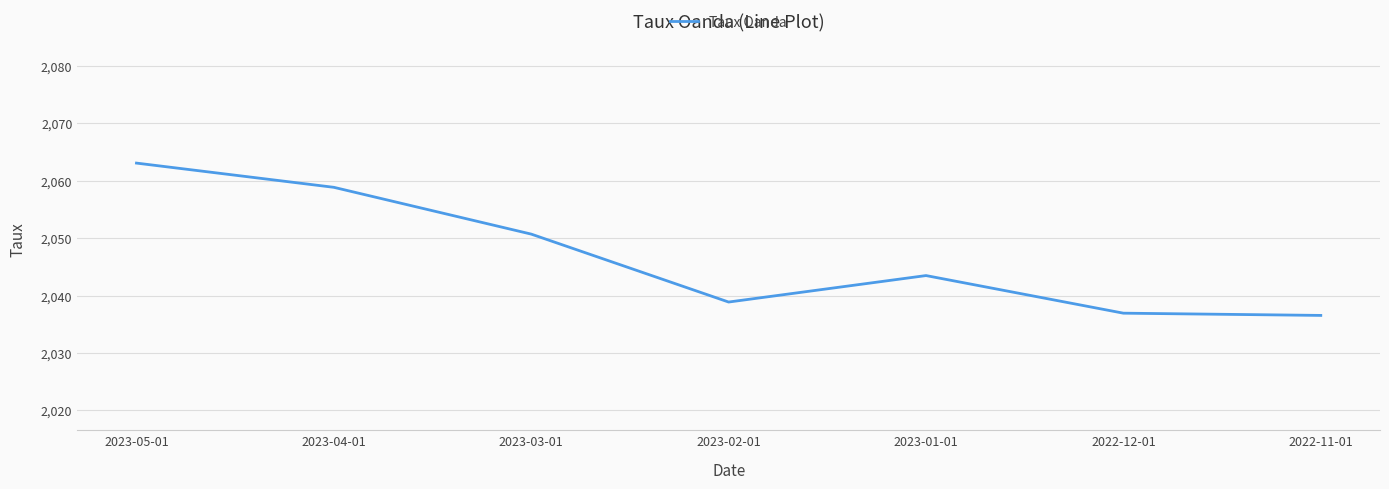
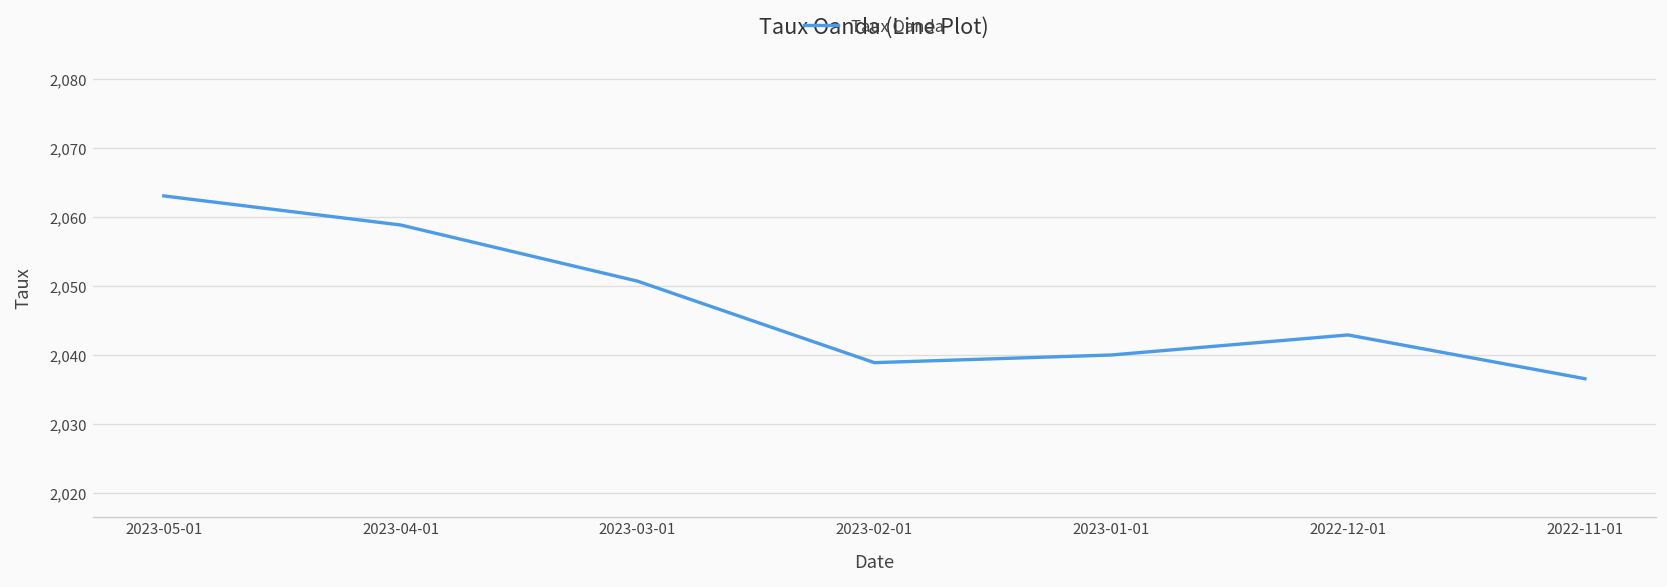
2023-01-01: 2,044 -> 2,040
2022-12-01: 2,037 -> 2,043
